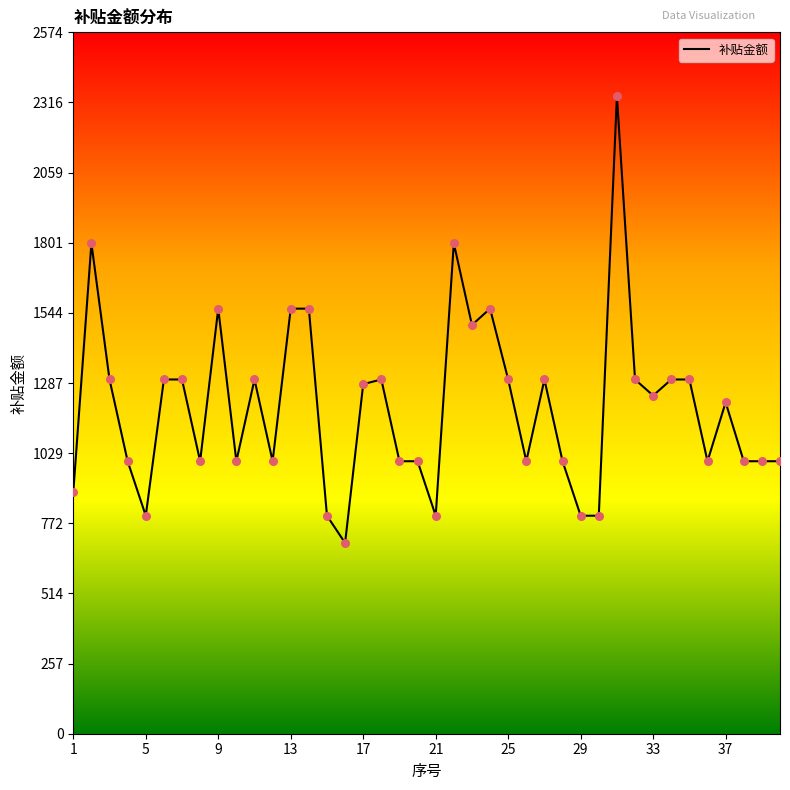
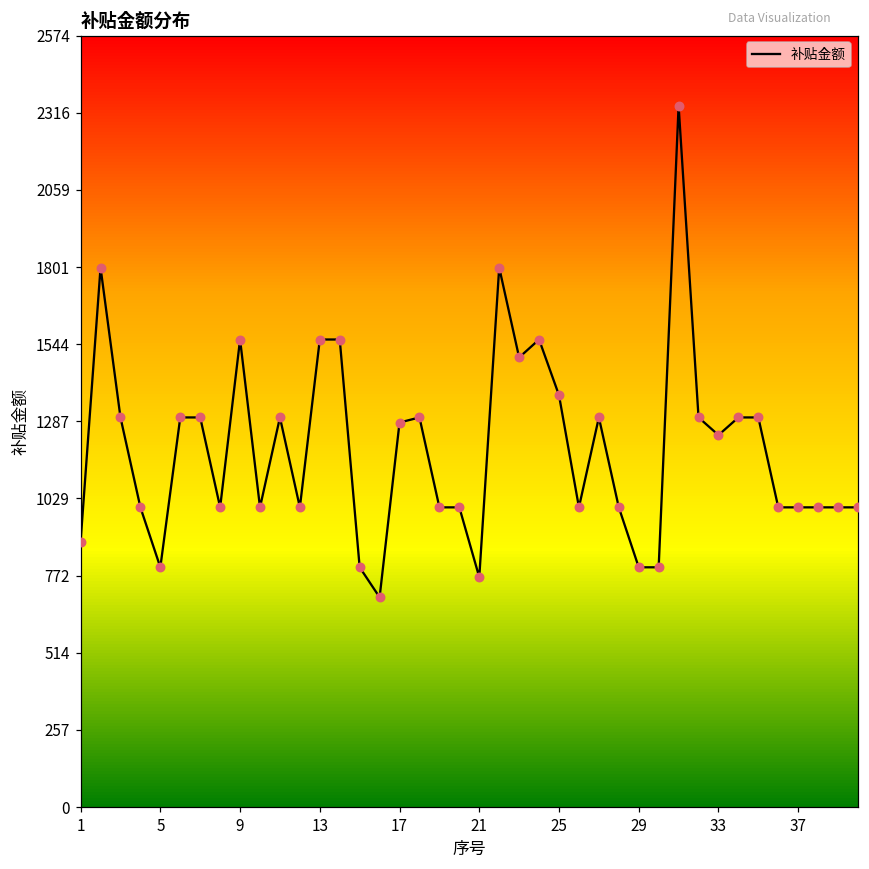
21: 800 -> 770
25: 1300 -> 1370
37: 1220 -> 1000
